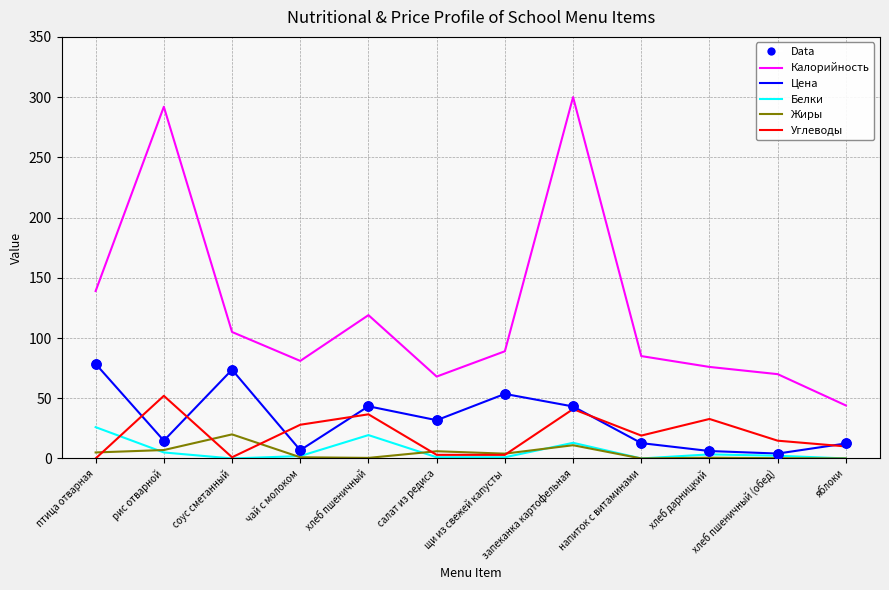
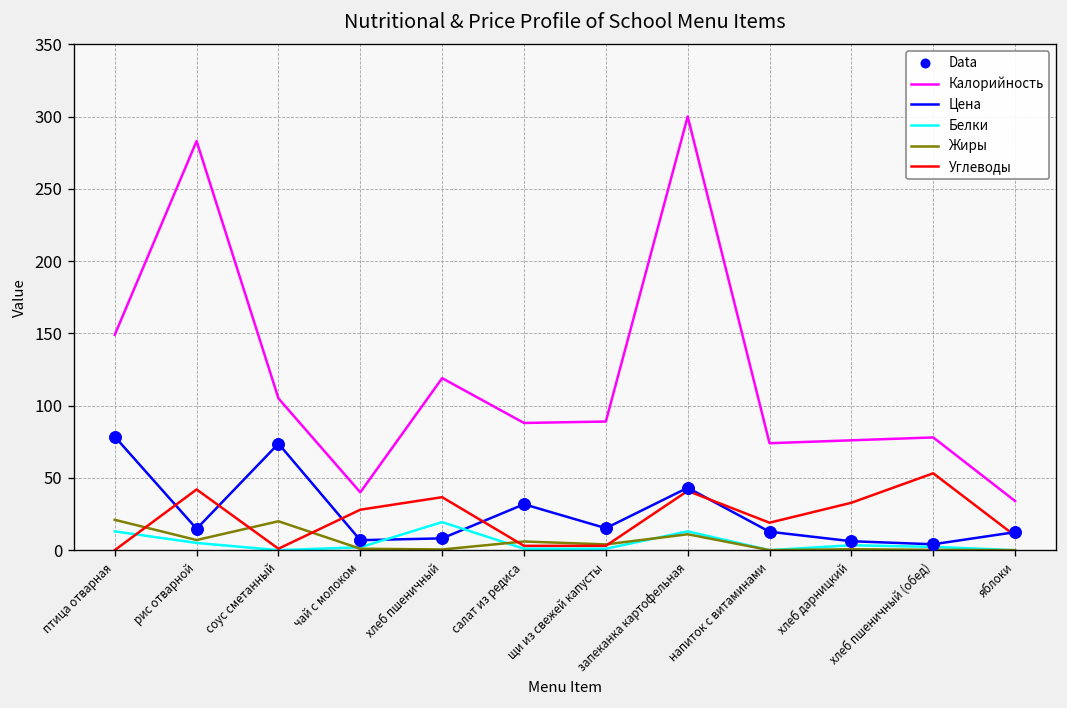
Калорийность, птица отварная: 139 -> 149
Белки, птица отварная: 26 -> 13
Жиры, птица отварная: 5 -> 21
Калорийность, рис отварной: 292 -> 283
Углеводы, рис отварной: 52 -> 42
Калорийность, чай с молоком: 81 -> 40
Цена, хлеб пшеничный: 43 -> 8
Калорийность, салат из редиса: 68 -> 88
Цена, щи из свежей капусты: 54 -> 15
Калорийность, напиток с витаминами: 85 -> 74
Калорийность, хлеб пшеничный (обед): 70 -> 78
Углеводы, хлеб пшеничный (обед): 15 -> 53
Калорийность, яблоки: 44 -> 34
